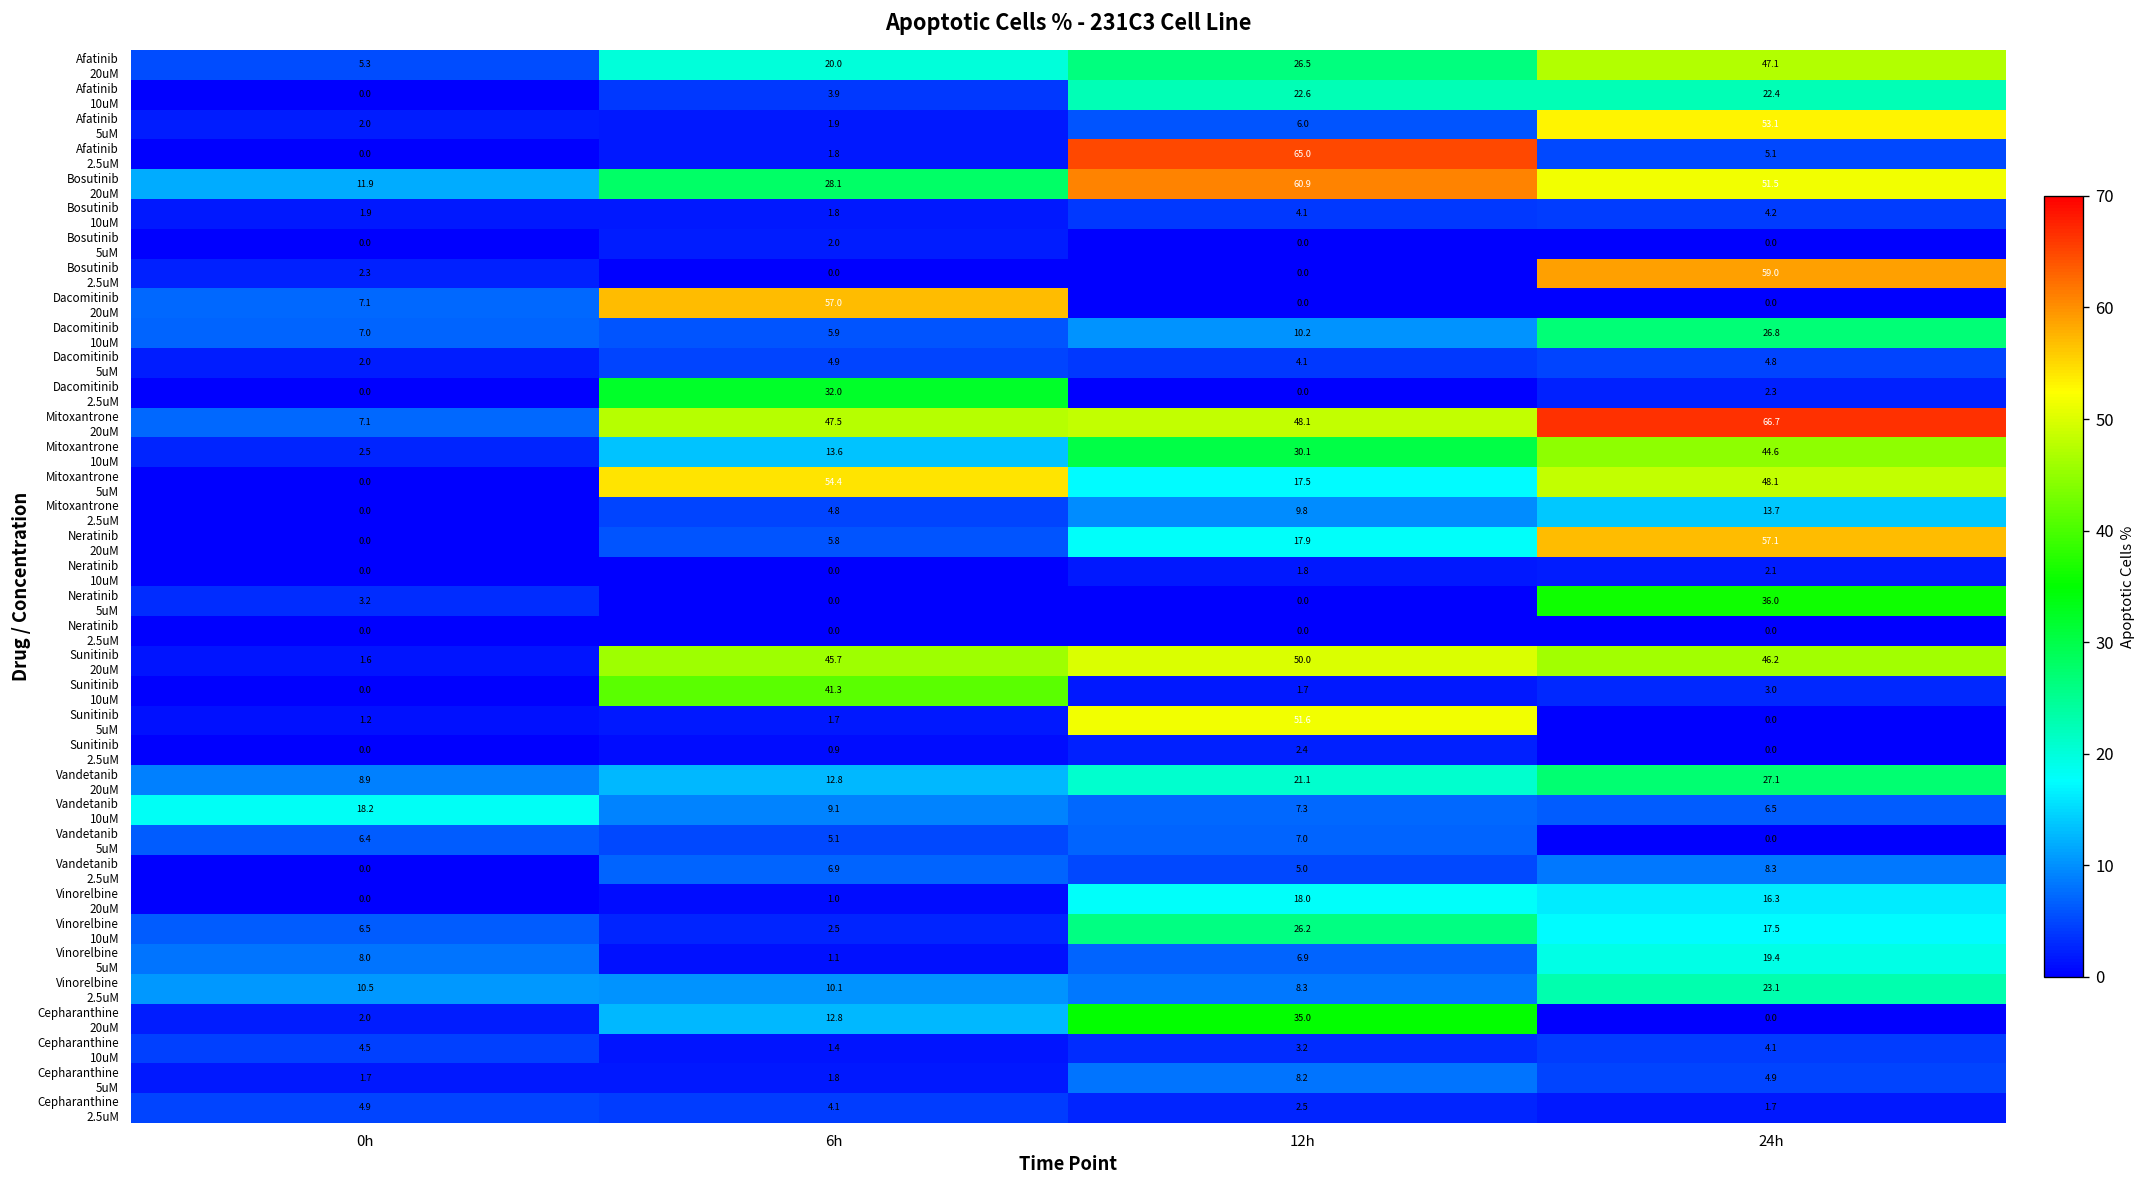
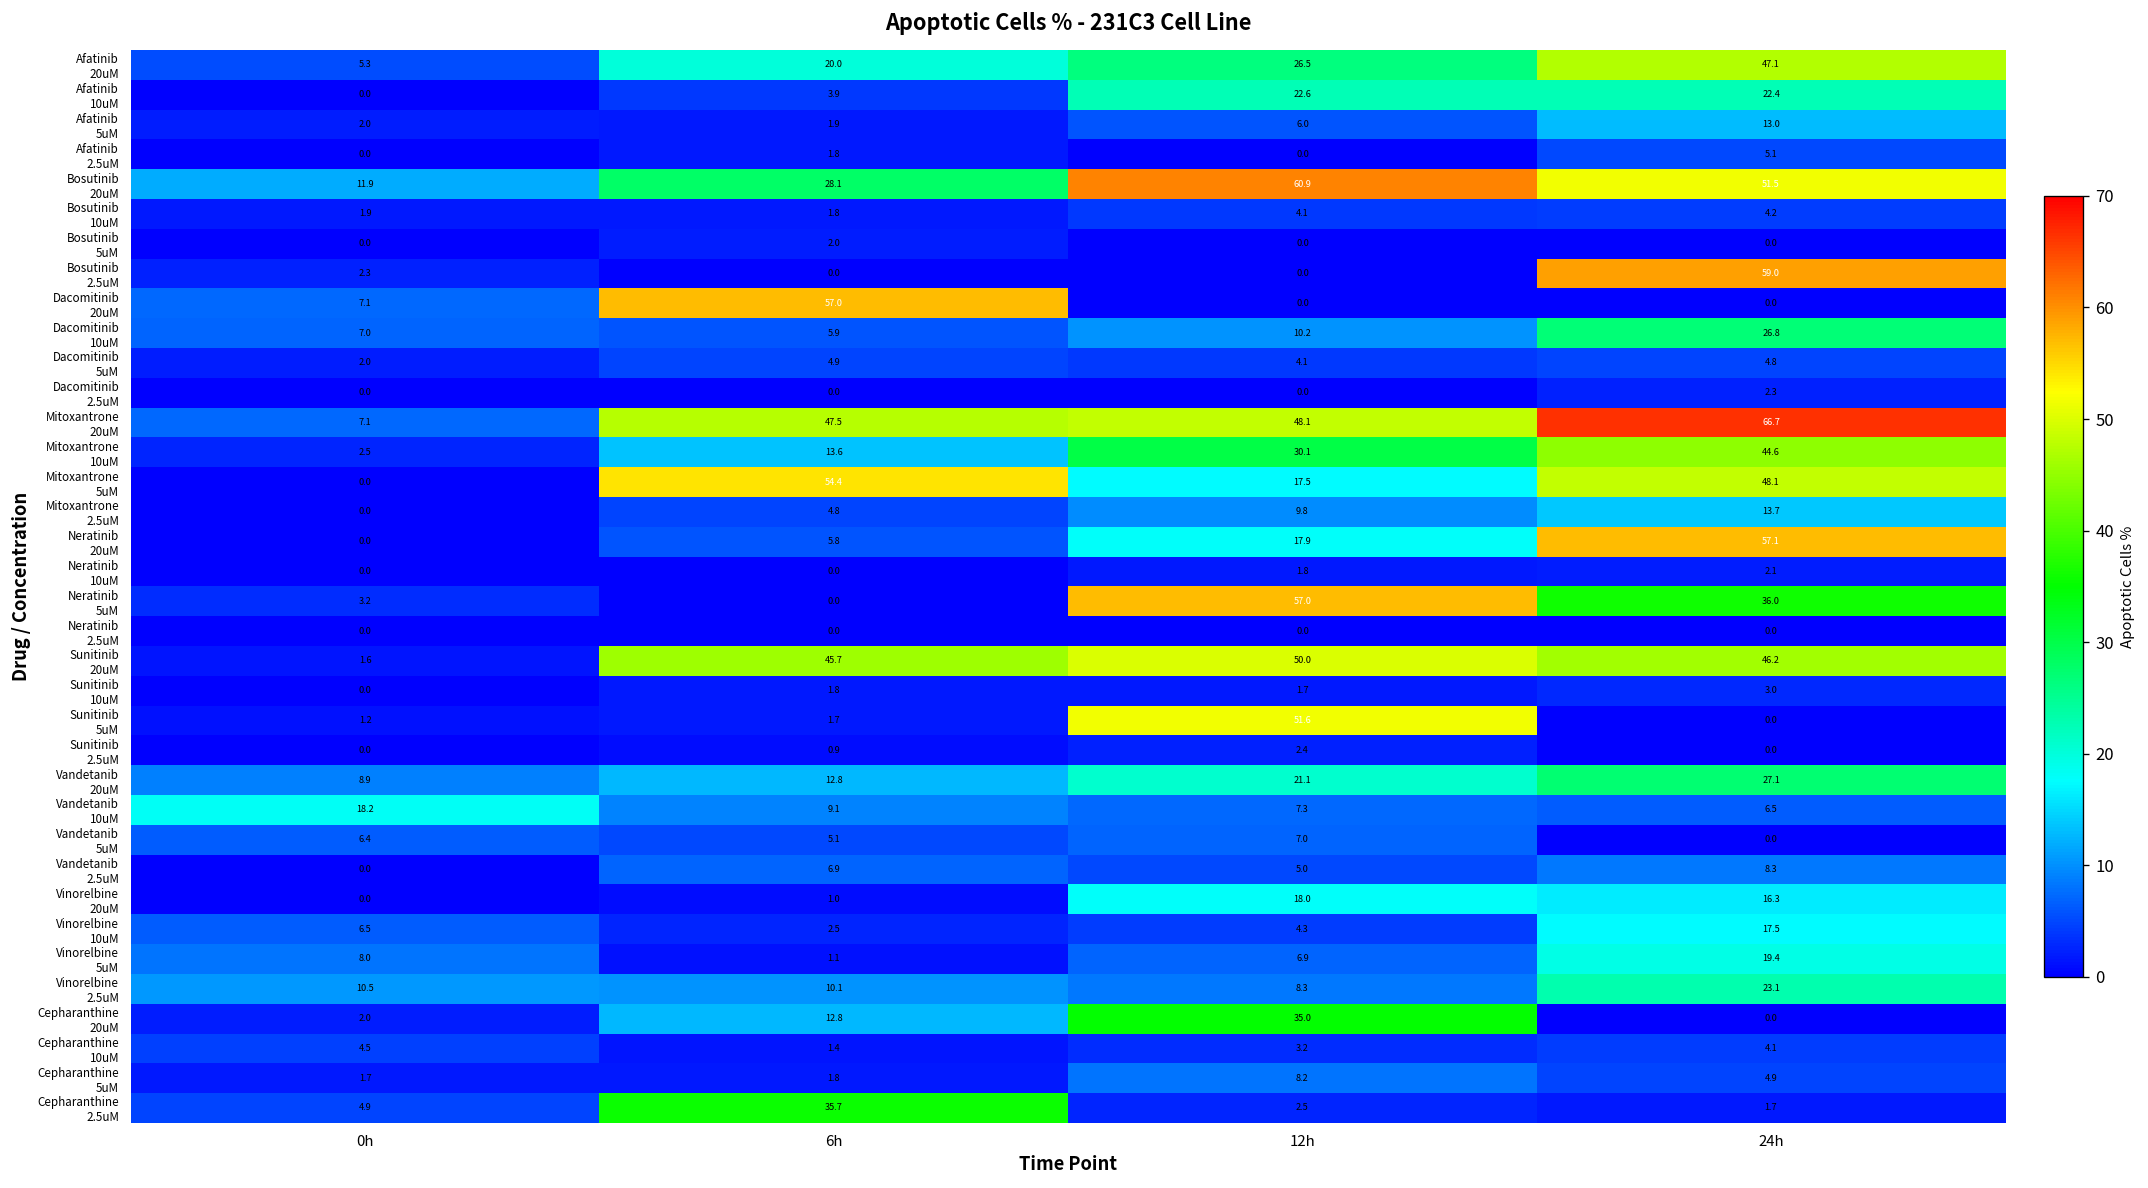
Afatinib 5uM, 24h: 53.1 -> 13.0
Afatinib 2.5uM, 12h: 65.0 -> 0.0
Dacomitinib 2.5uM, 6h: 32.0 -> 0.0
Neratinib 5uM, 12h: 0.0 -> 57.0
Sunitinib 10uM, 6h: 41.3 -> 1.8
Vinorelbine 10uM, 12h: 26.2 -> 4.3
Cepharanthine 2.5uM, 6h: 4.1 -> 35.7
